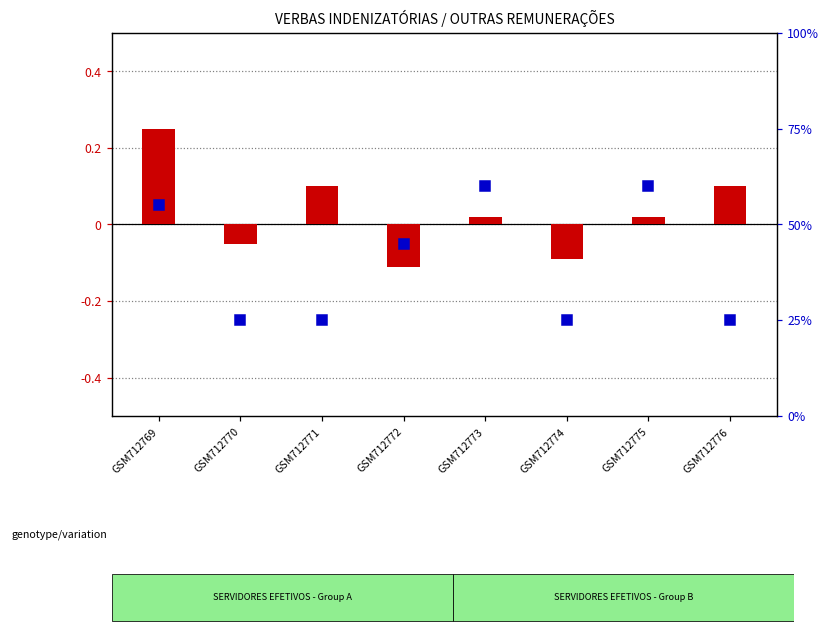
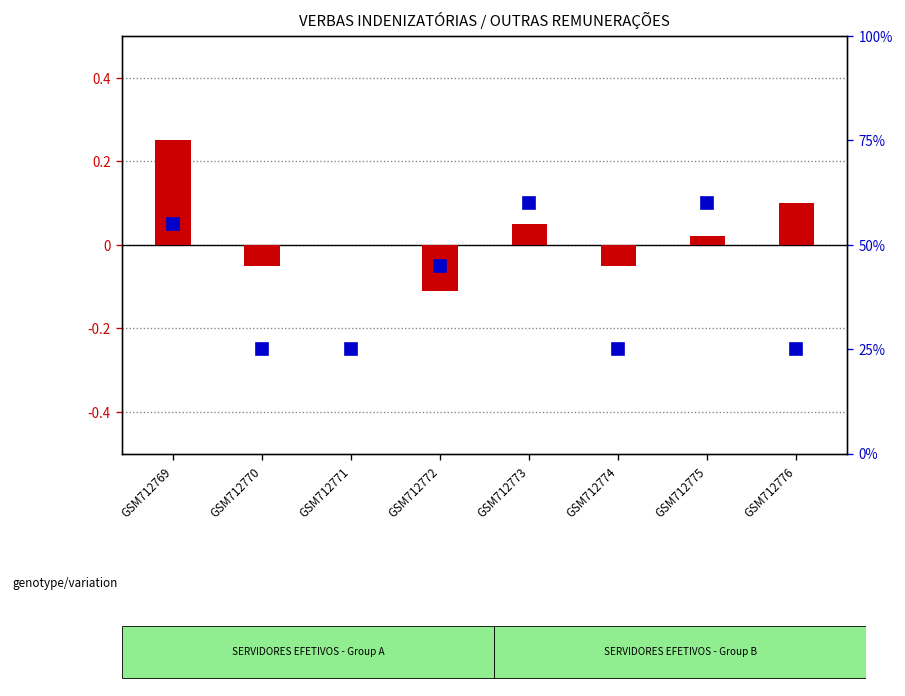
transformed count, GSM712771: 0.1 -> 0.0
transformed count, GSM712773: 0.02 -> 0.05
transformed count, GSM712774: -0.09 -> -0.05
